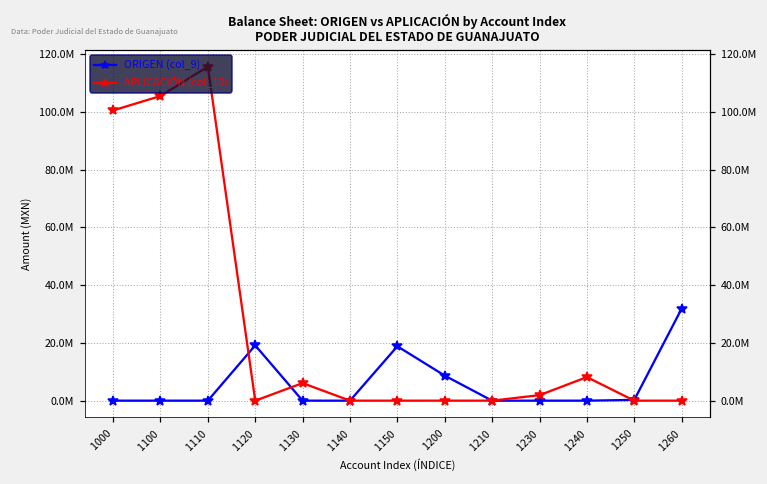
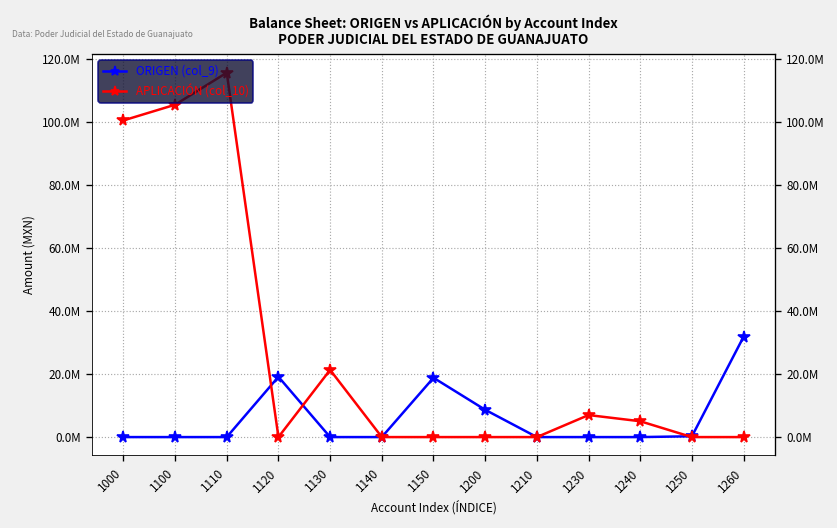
APLICACIÓN (col_10), 1130: 6000000 -> 21000000
APLICACIÓN (col_10), 1230: 2000000 -> 7000000
APLICACIÓN (col_10), 1240: 8000000 -> 5000000
